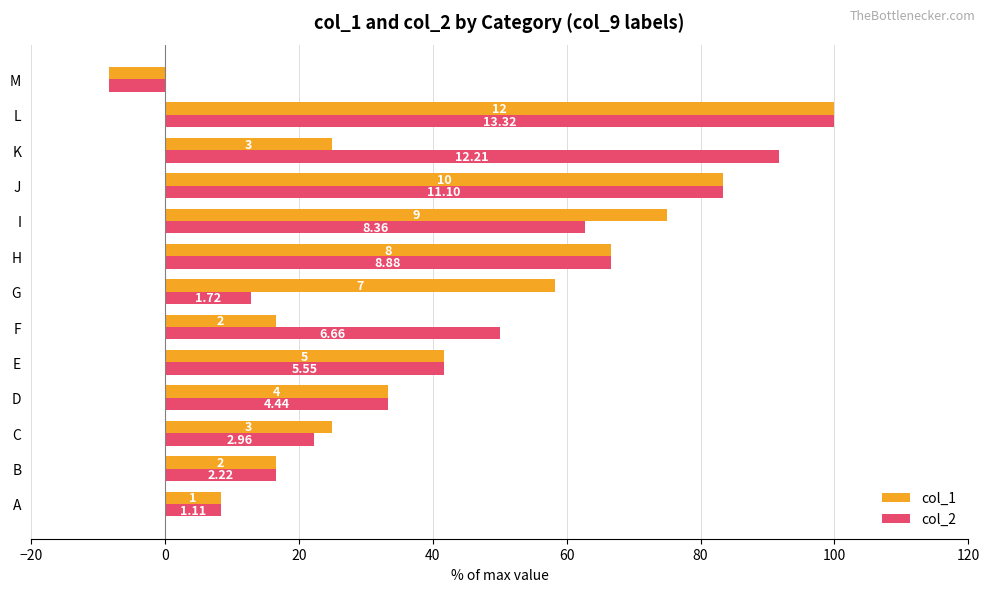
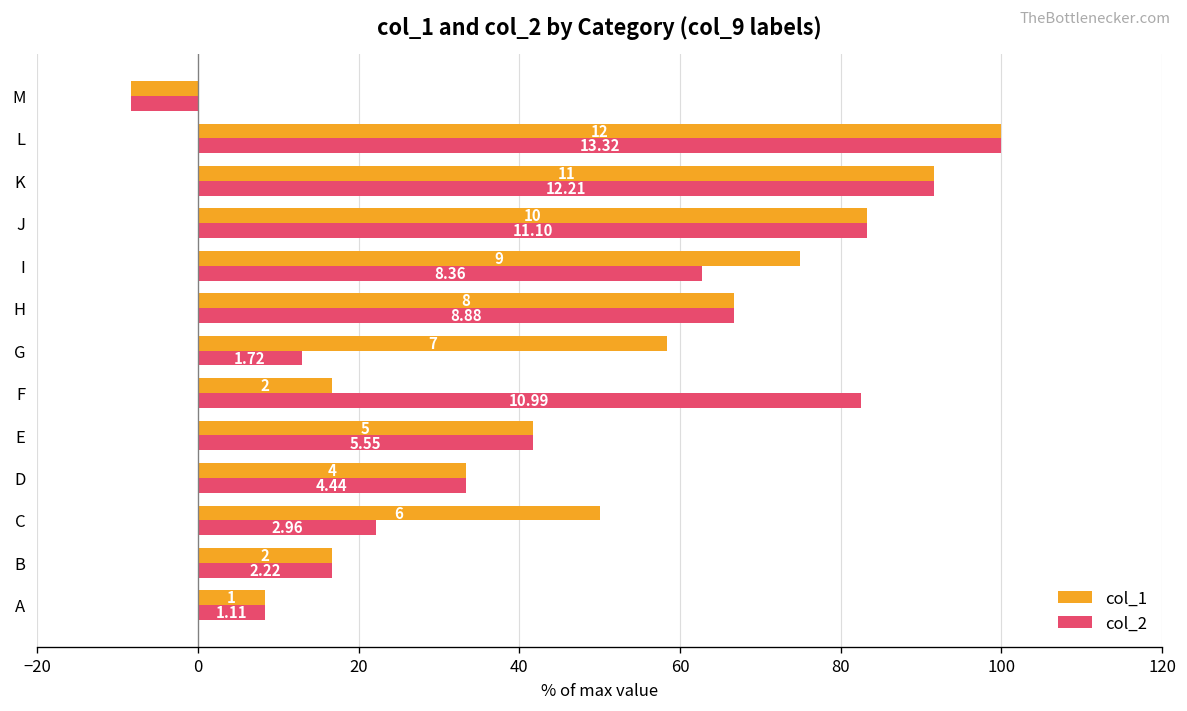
col_1, K: 3 -> 11
col_2, F: 6.66 -> 10.99
col_1, C: 3 -> 6
